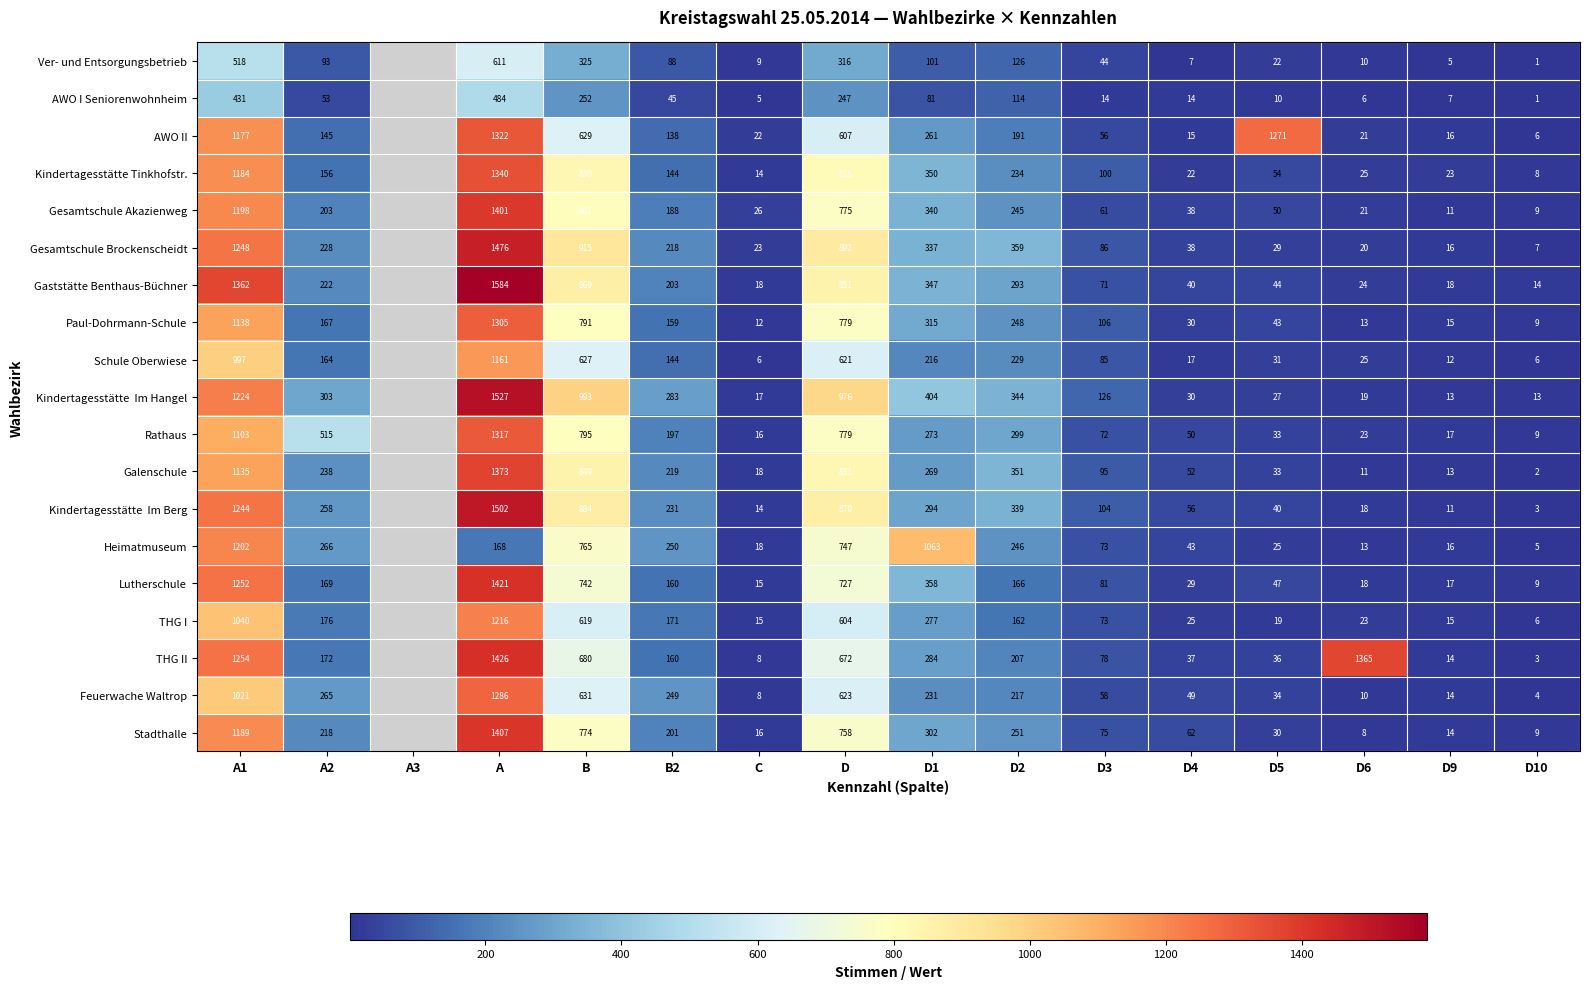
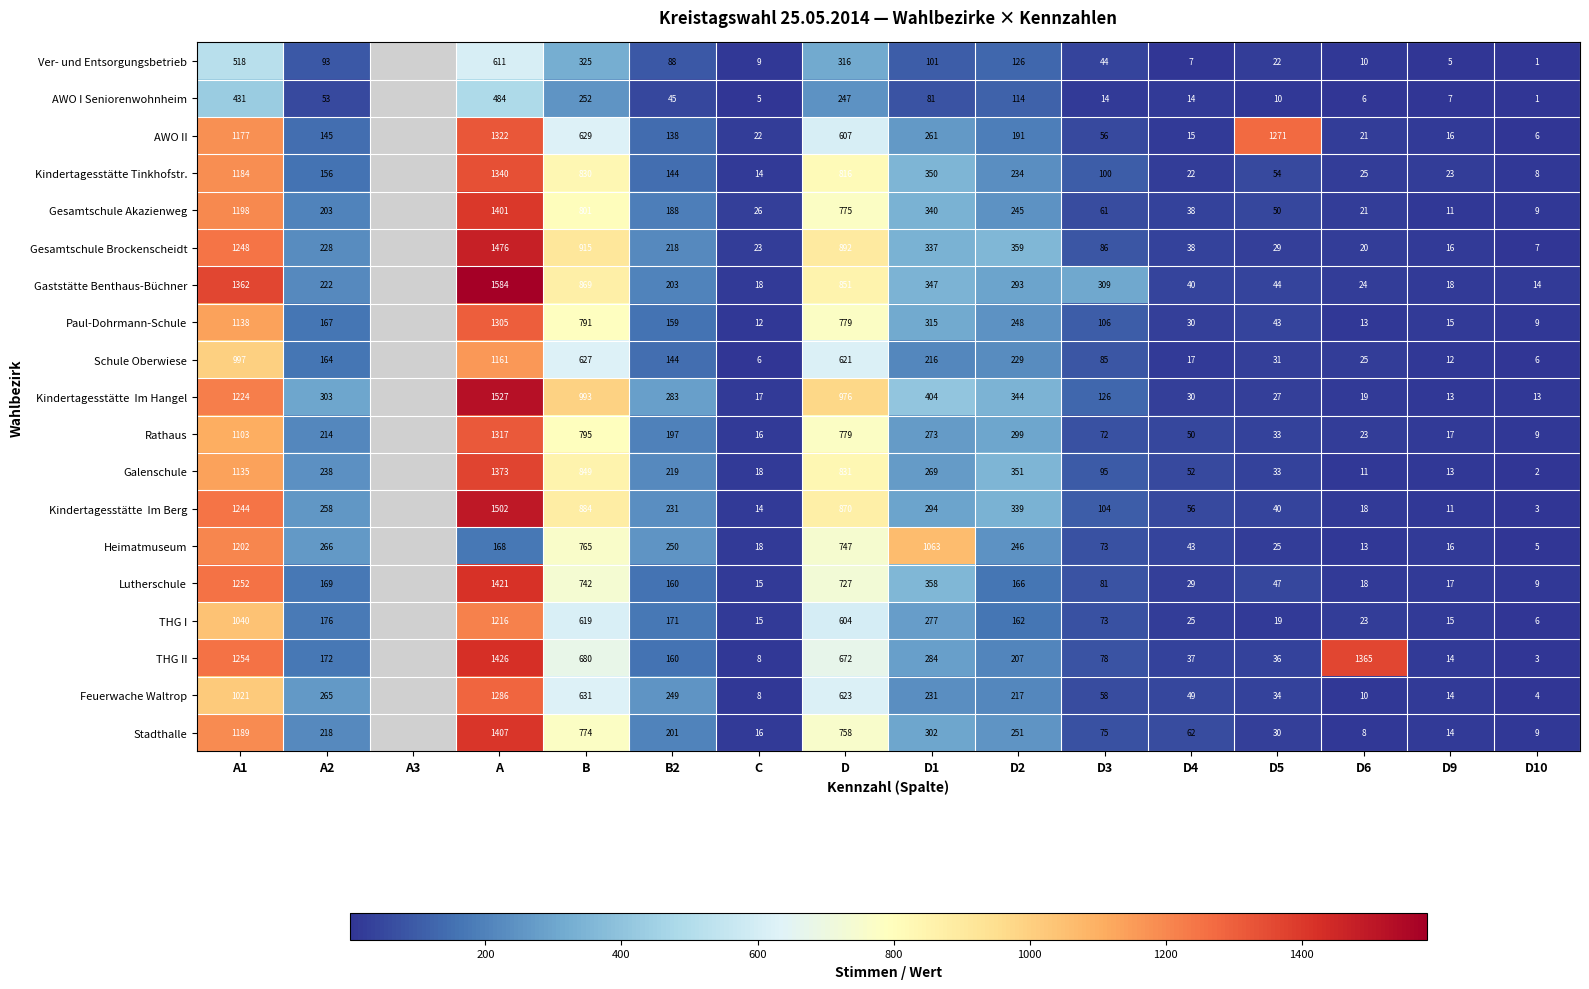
Gaststätte Benthaus-Büchner, D3: 71 -> 309
Rathaus, A2: 515 -> 214
